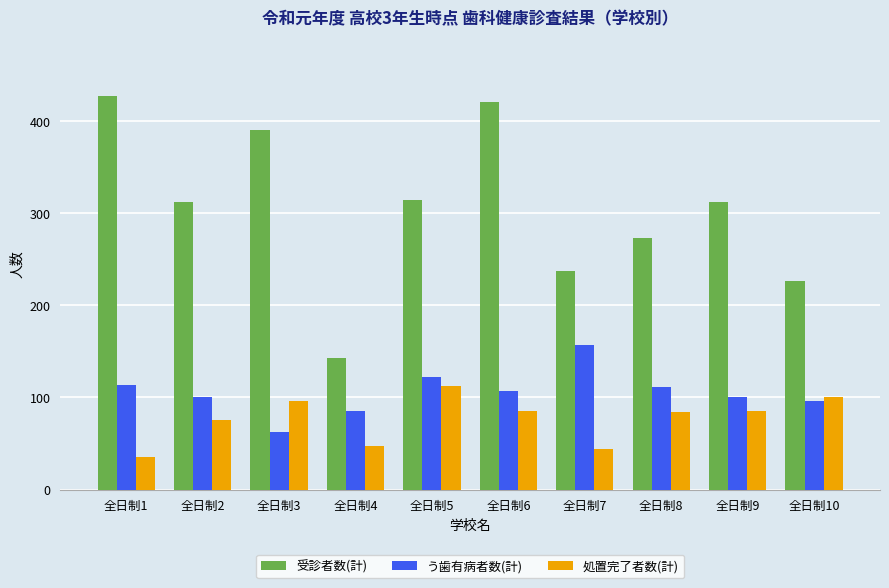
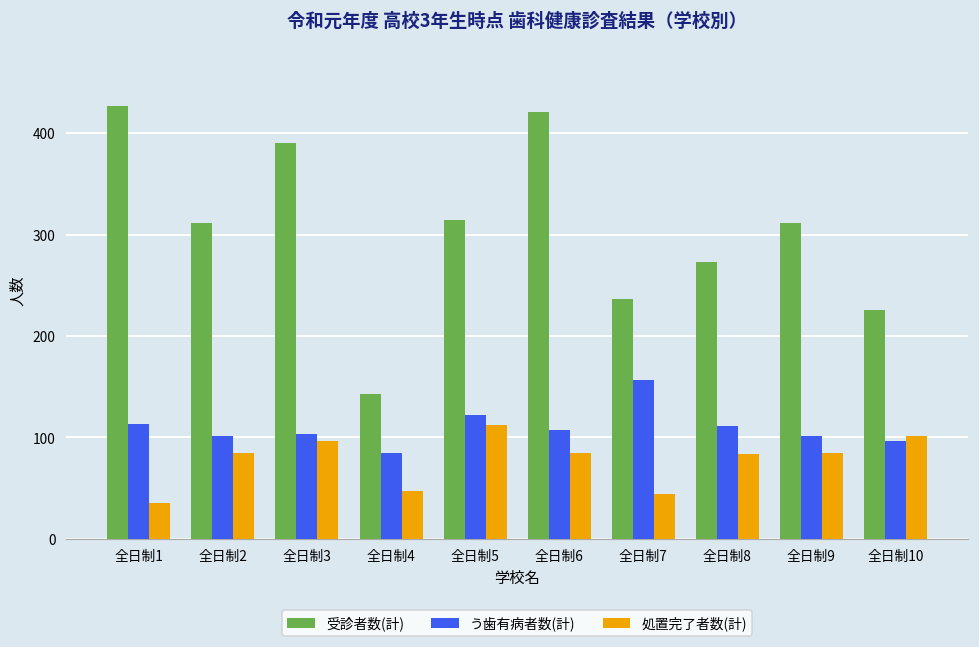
処置完了者数(計), 全日制2: 80 -> 90
う歯有病者数(計), 全日制3: 60 -> 100
